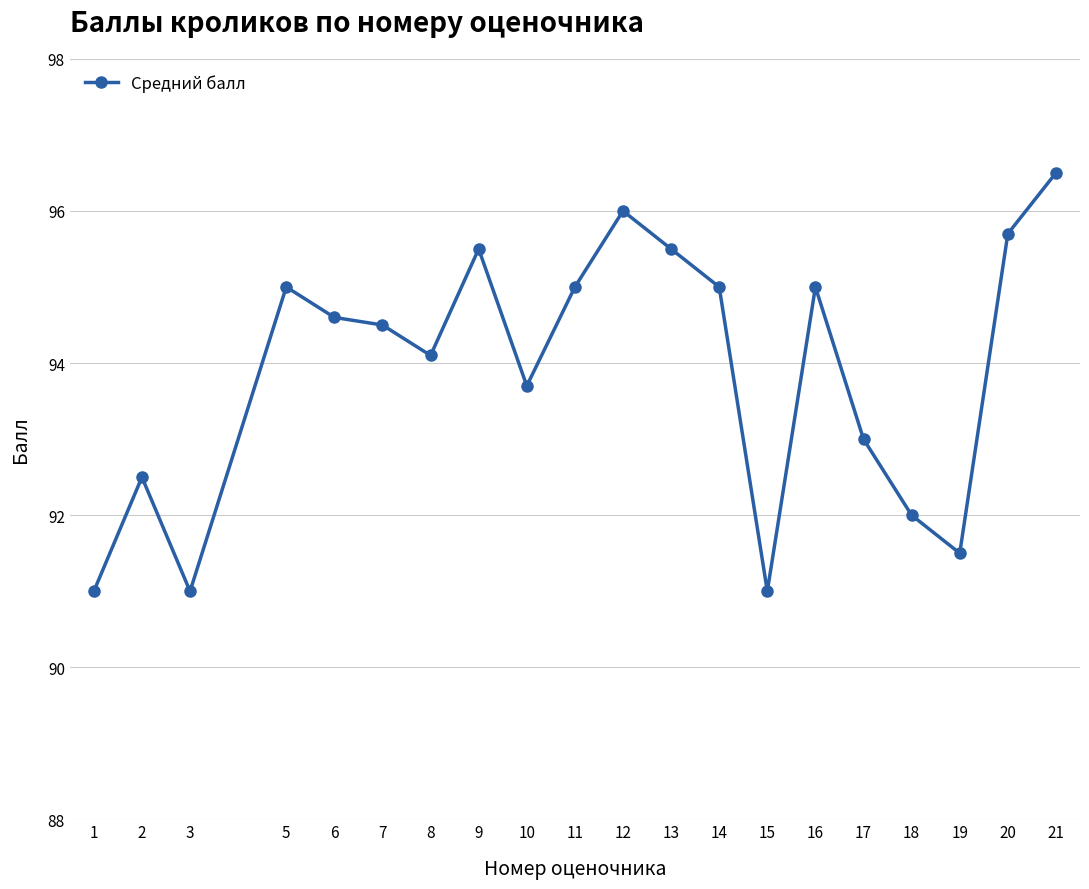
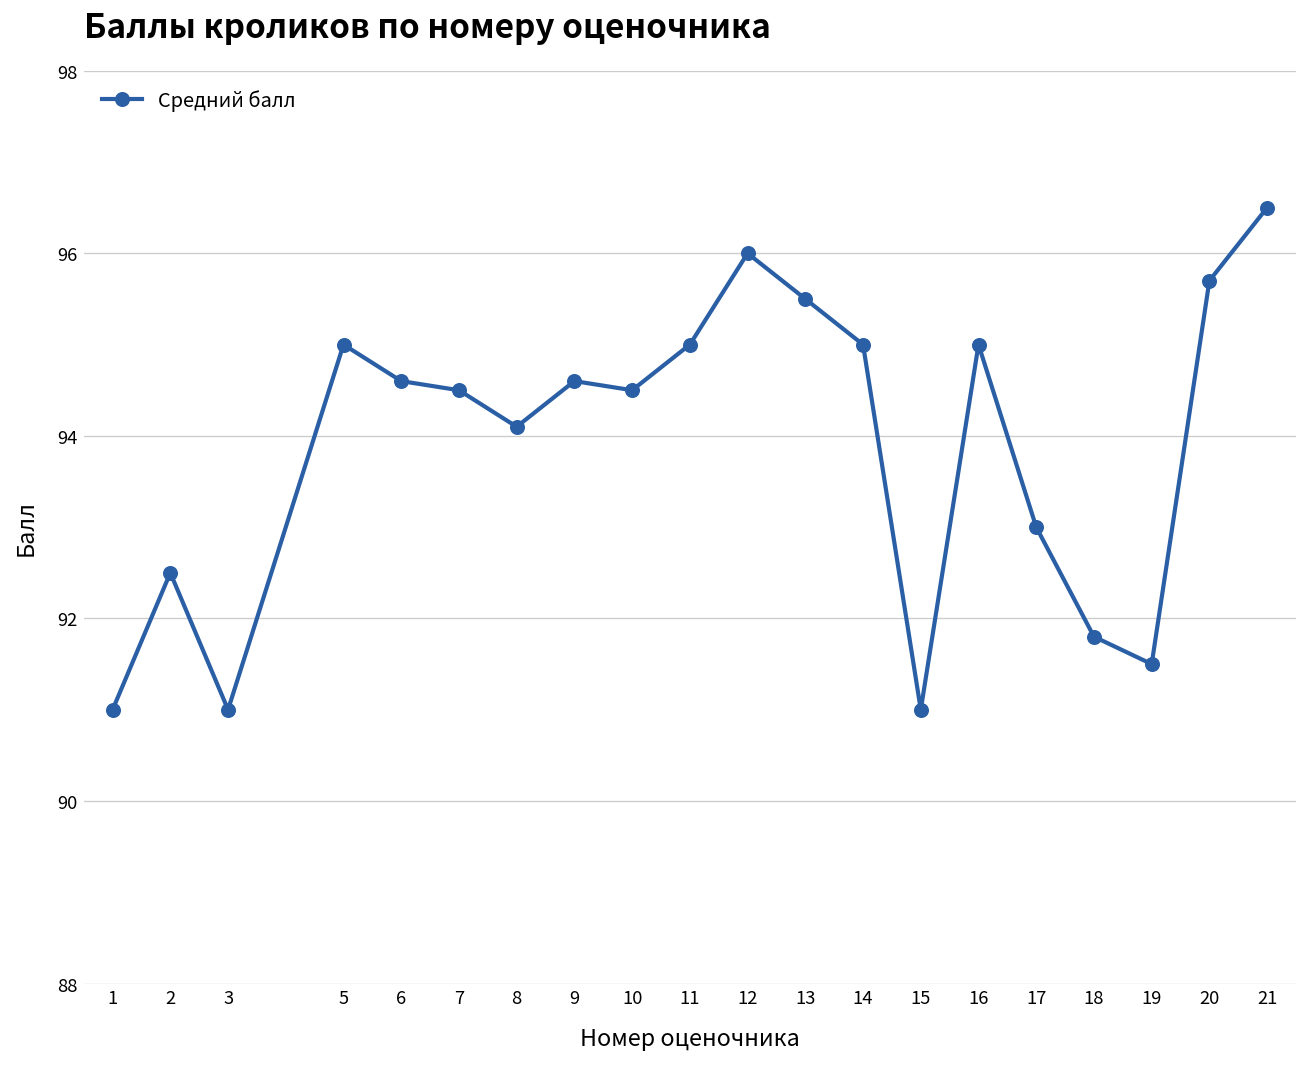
9: 95.5 -> 94.6
10: 93.7 -> 94.5
18: 92.0 -> 91.8
